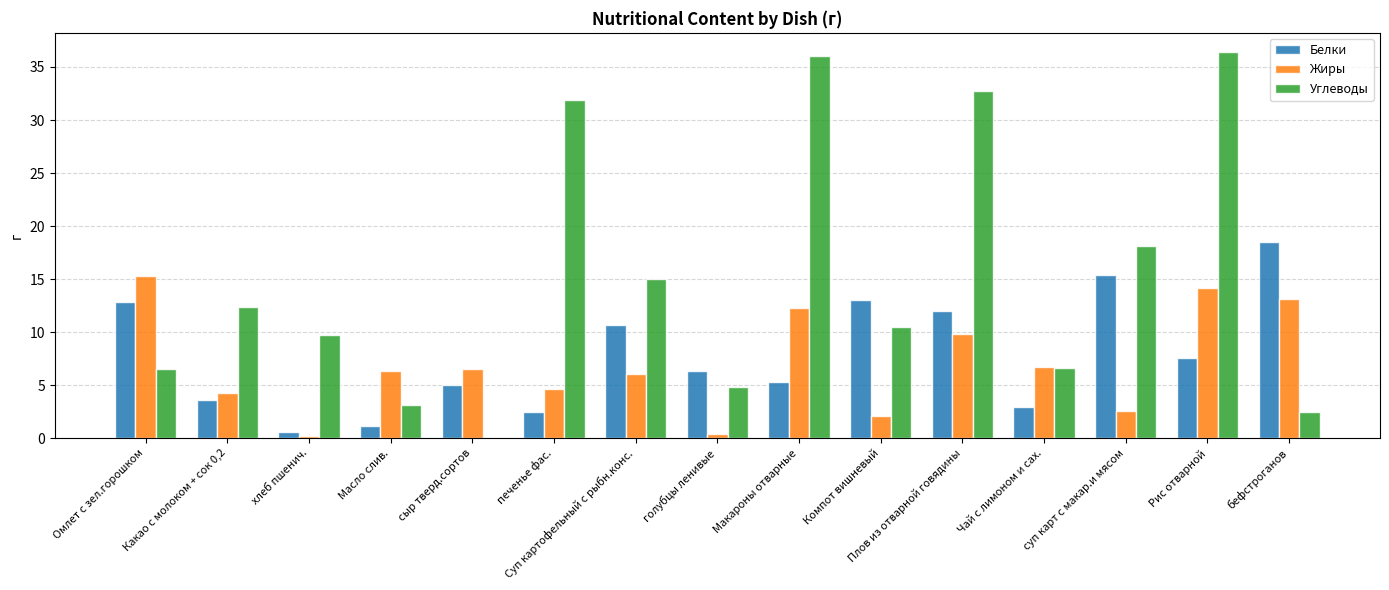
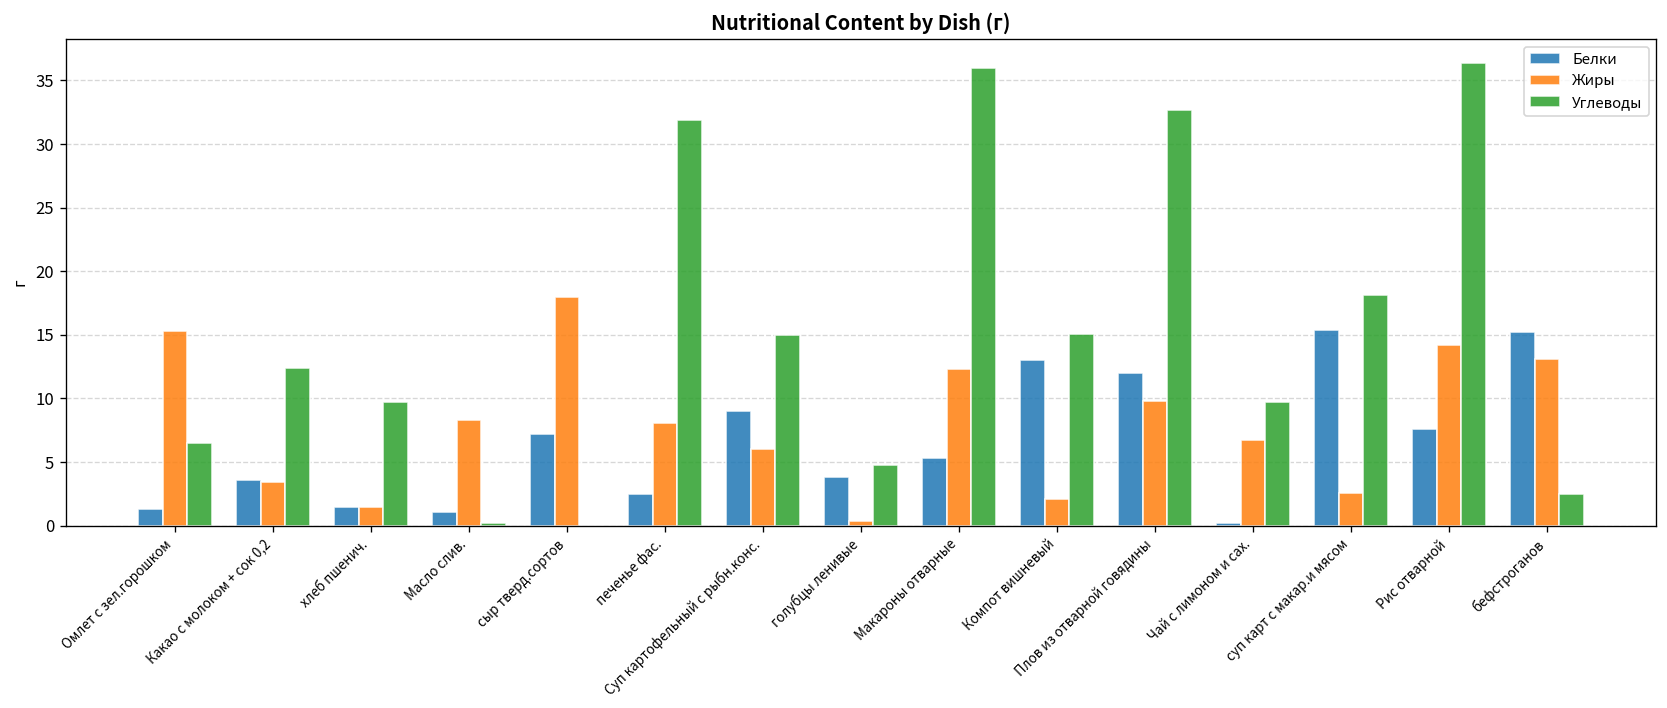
Белки, Омлет с зел.горошком: 12.8 -> 1.3
Жиры, Какао с молоком + сок 0,2: 4.3 -> 3.4
Белки, хлеб пшенич.: 0.6 -> 1.5
Жиры, хлеб пшенич.: 0.2 -> 1.5
Жиры, Масло слив.: 6.3 -> 8.3
Углеводы, Масло слив.: 3.1 -> 0.2
Белки, сыр тверд.сортов: 5.0 -> 7.2
Жиры, сыр тверд.сортов: 6.5 -> 18.0
Жиры, печенье фас.: 4.6 -> 8.1
Белки, Суп картофельный с рыбн.конс.: 10.7 -> 9.0
Белки, голубцы ленивые: 6.3 -> 3.8
Углеводы, Компот вишневый: 10.5 -> 15.1
Белки, Чай с лимоном и сах.: 2.9 -> 0.2
Углеводы, Чай с лимоном и сах.: 6.6 -> 9.7
Белки, бефстроганов: 18.5 -> 15.2
